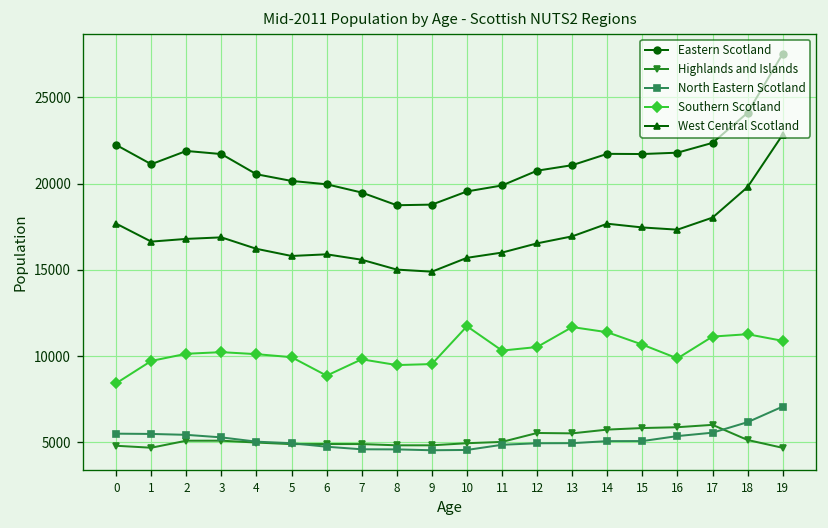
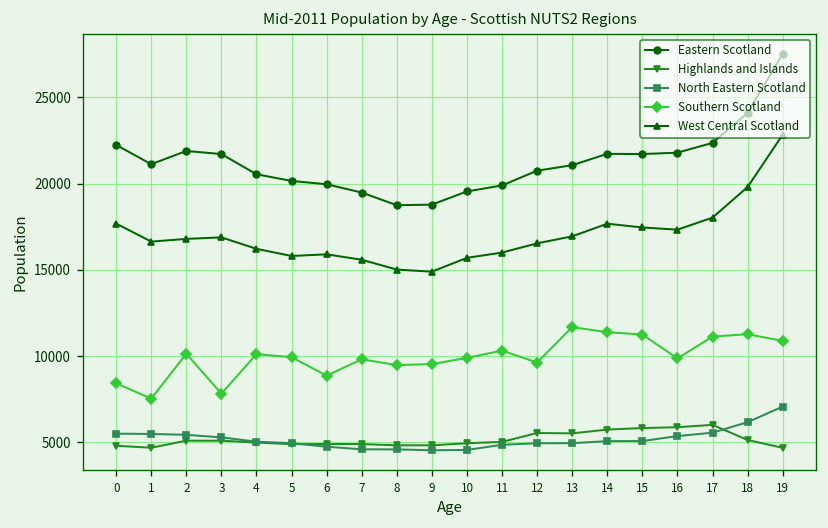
Southern Scotland, 1: 9700 -> 7500
Southern Scotland, 3: 10200 -> 7800
Southern Scotland, 10: 11700 -> 9900
Southern Scotland, 12: 10500 -> 9600
Southern Scotland, 15: 10700 -> 11300
